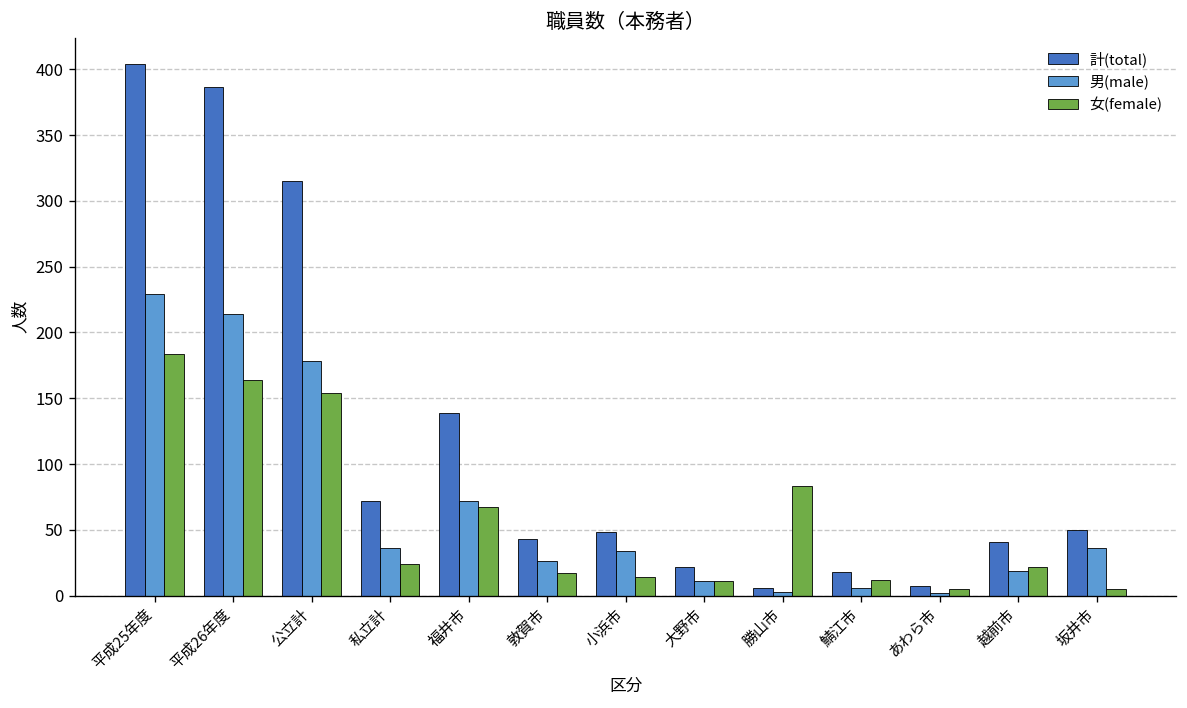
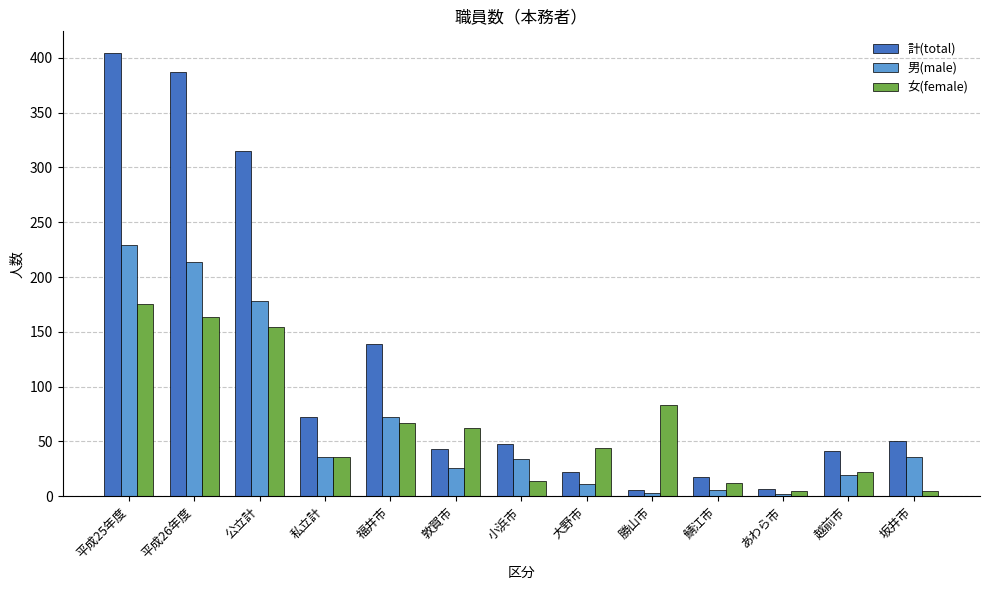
女(female), 平成25年度: 184 -> 175
女(female), 私立計: 24 -> 36
女(female), 敦賀市: 17 -> 62
女(female), 大野市: 11 -> 44
